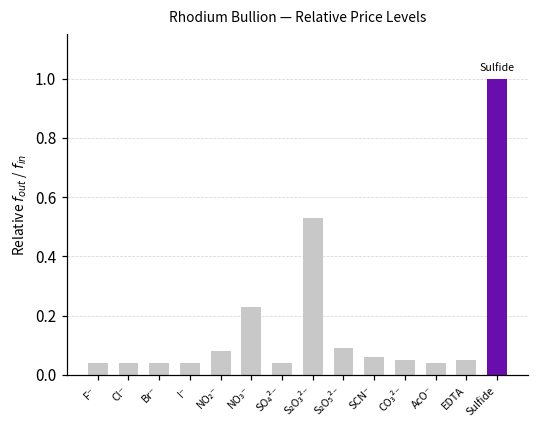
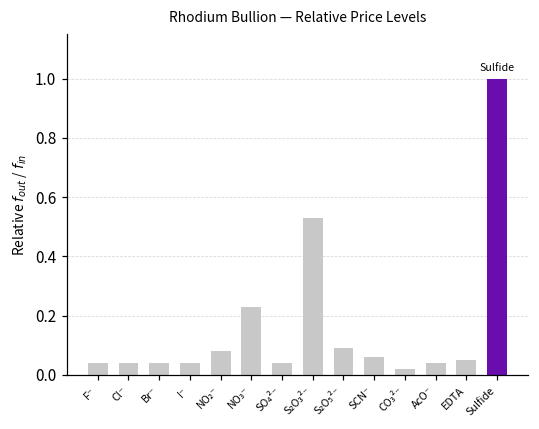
CO₃²⁻: 0.05 -> 0.02
